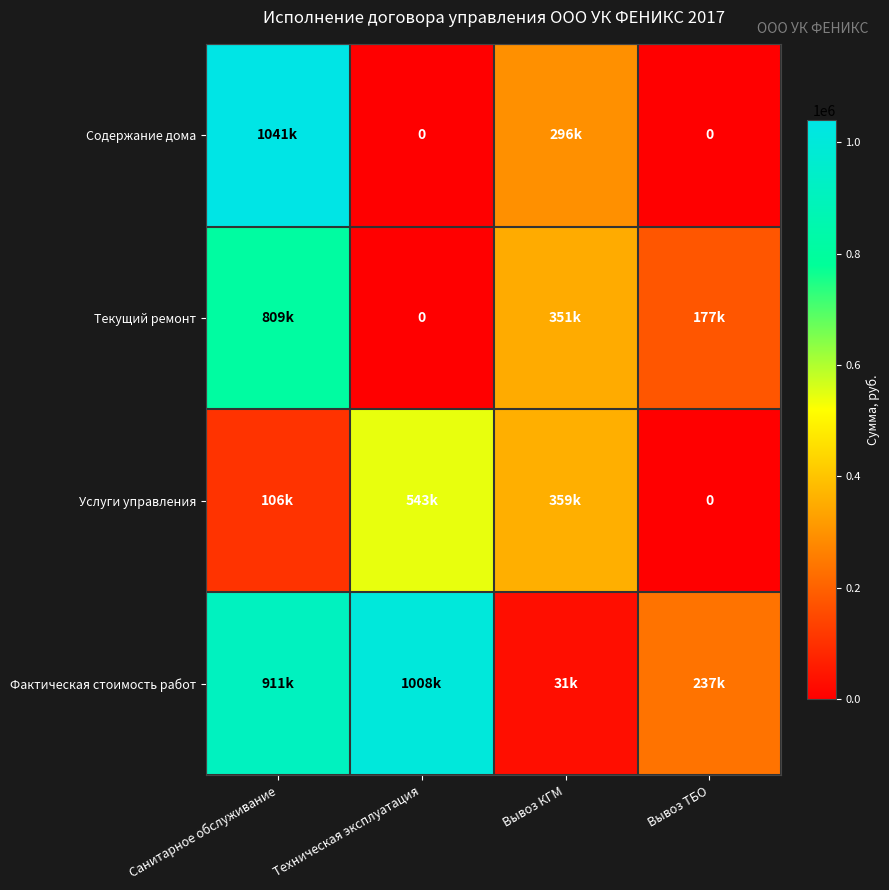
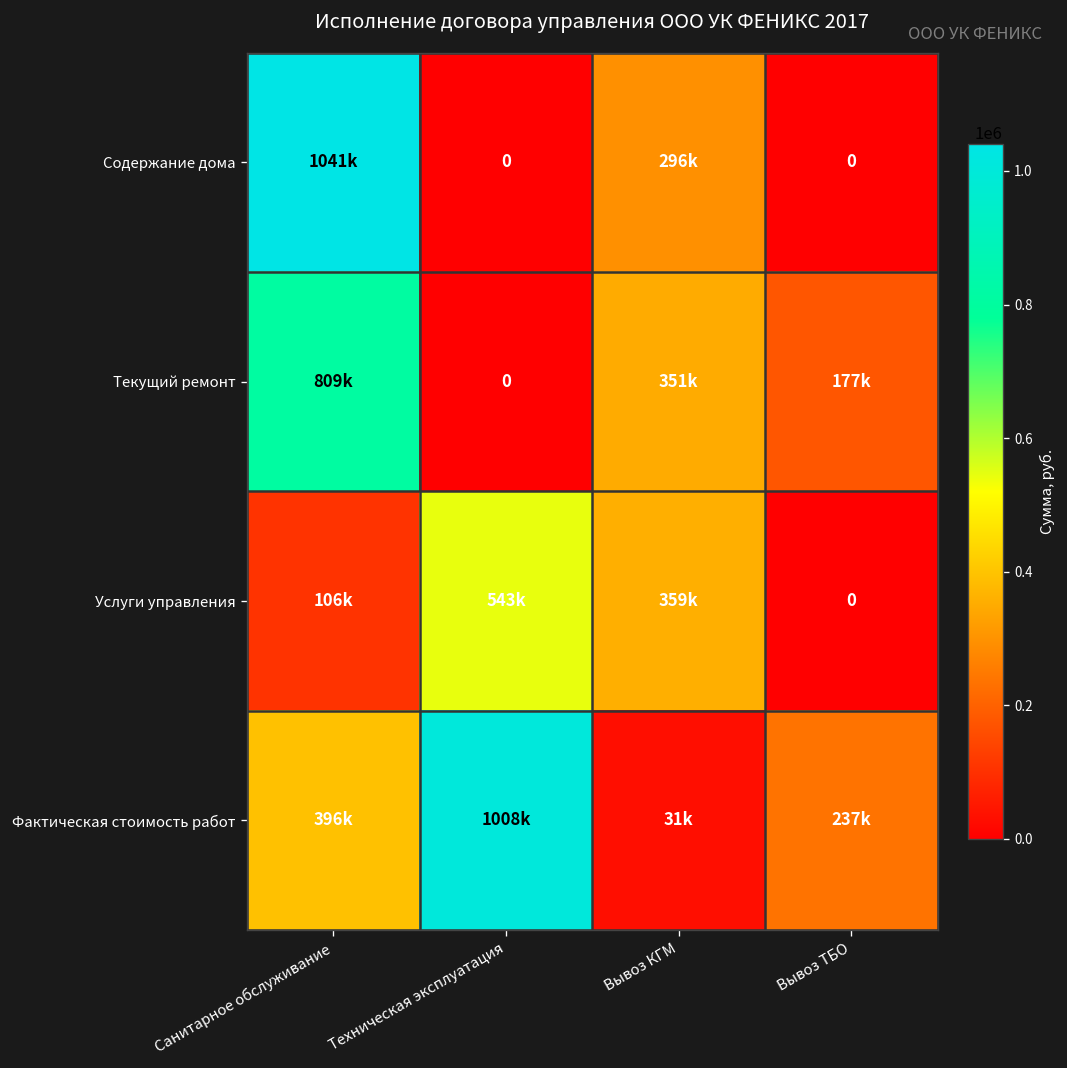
Фактическая стоимость работ, Санитарное обслуживание: 911k -> 396k
